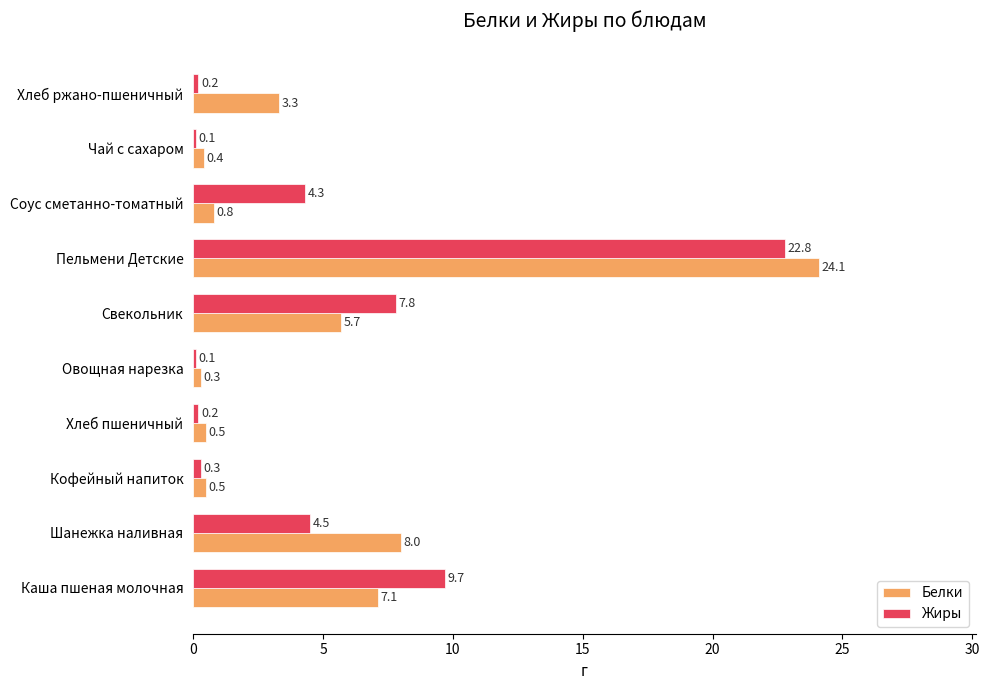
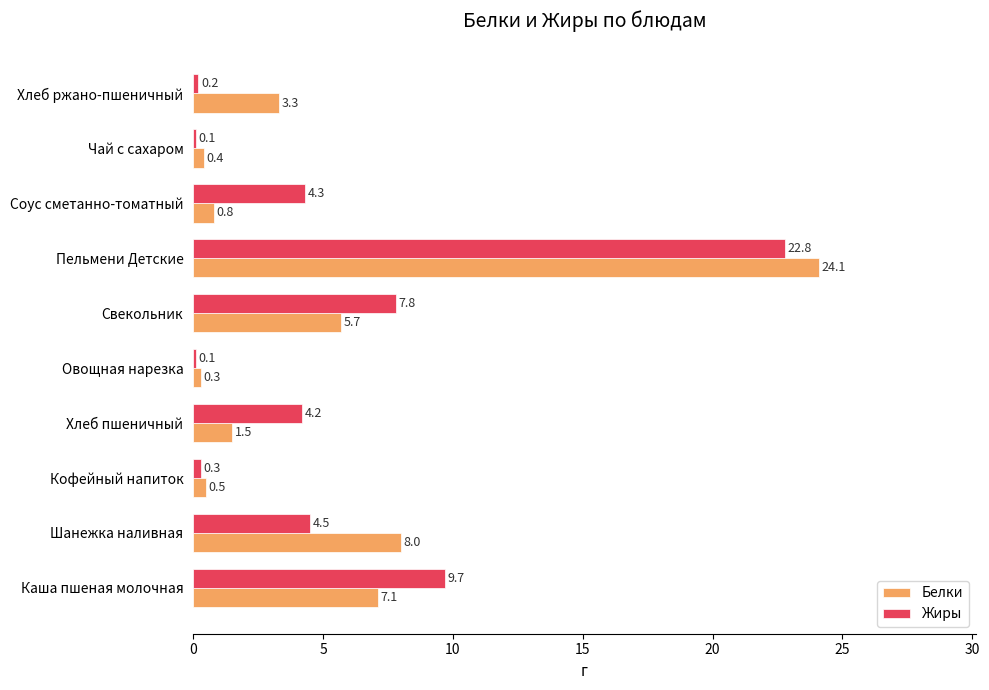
Жиры, Хлеб пшеничный: 0.2 -> 4.2
Белки, Хлеб пшеничный: 0.5 -> 1.5
